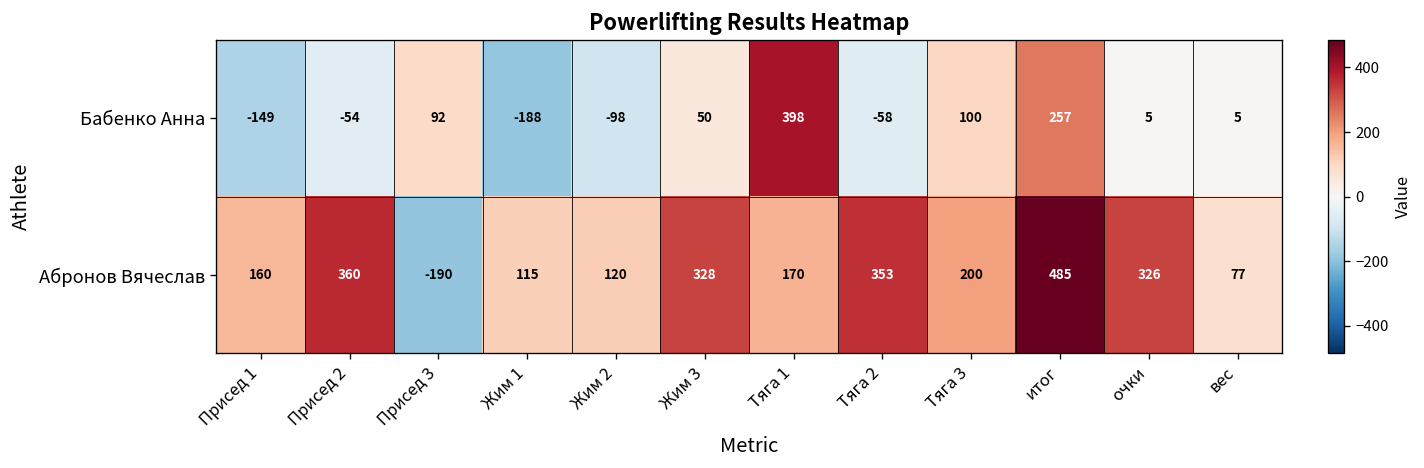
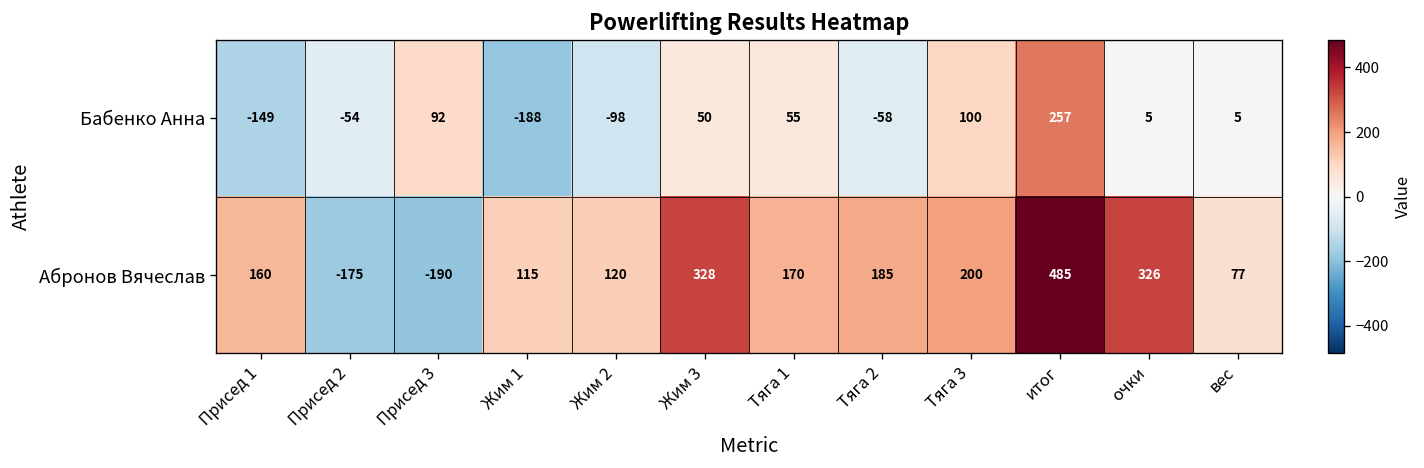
Бабенко Анна, Тяга 1: 398 -> 55
Абронов Вячеслав, Присед 2: 360 -> -175
Абронов Вячеслав, Тяга 2: 353 -> 185
